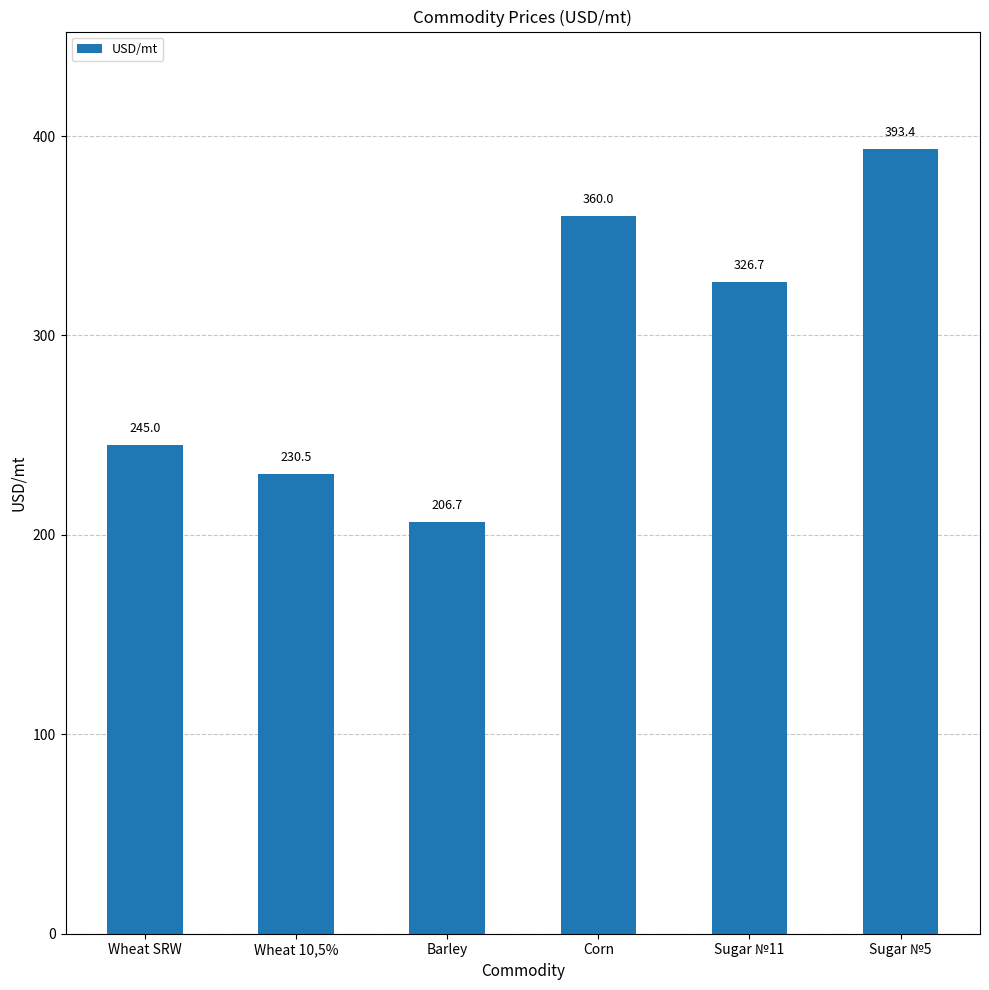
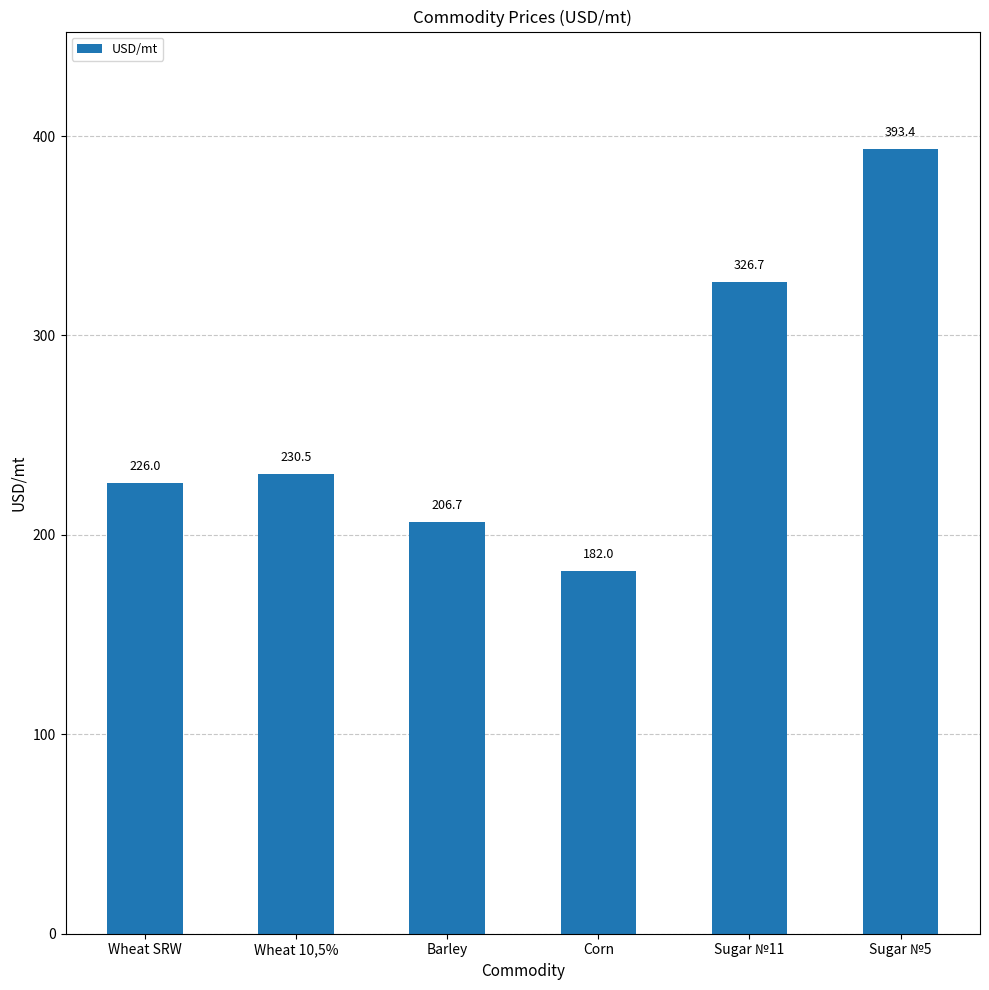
Wheat SRW: 245.0 -> 226.0
Corn: 360.0 -> 182.0
